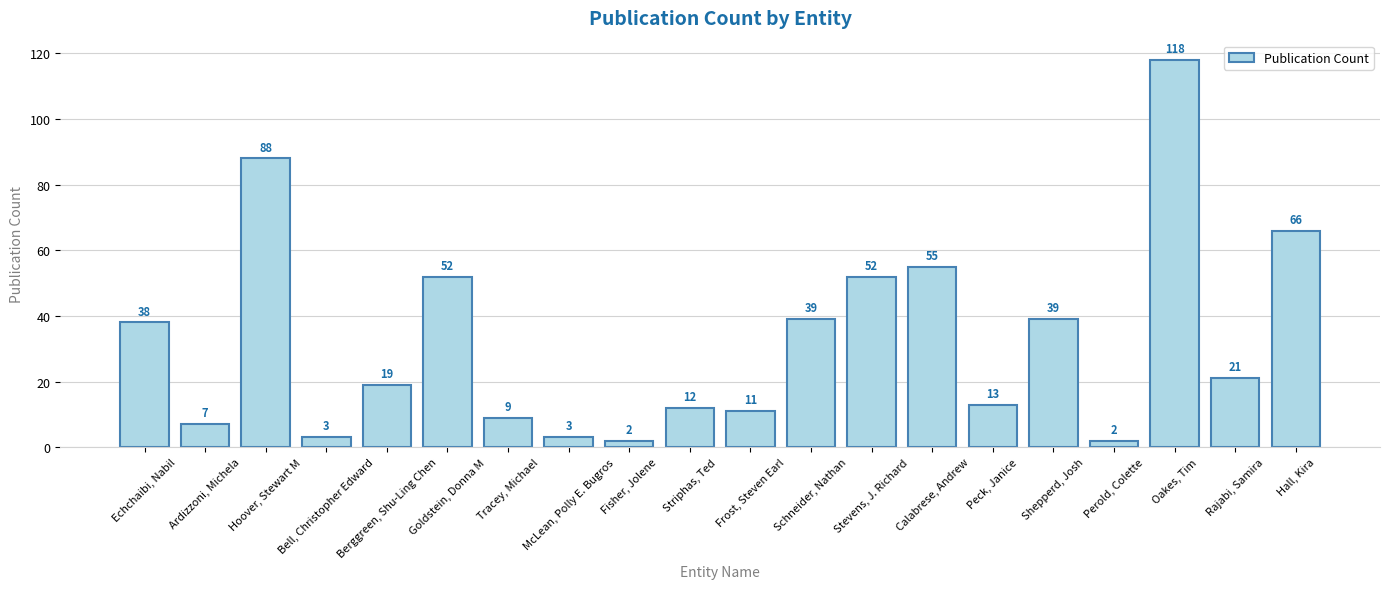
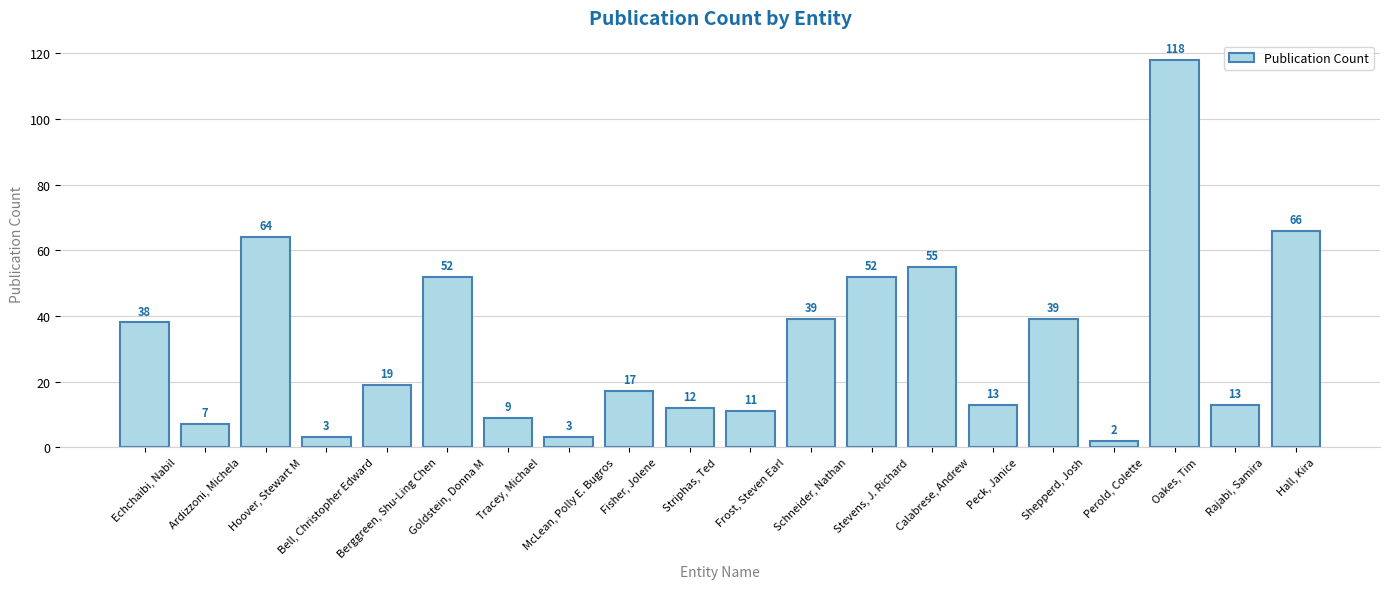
Hoover, Stewart M: 88 -> 64
Fisher, Jolene: 2 -> 17
Rajabi, Samira: 21 -> 13
